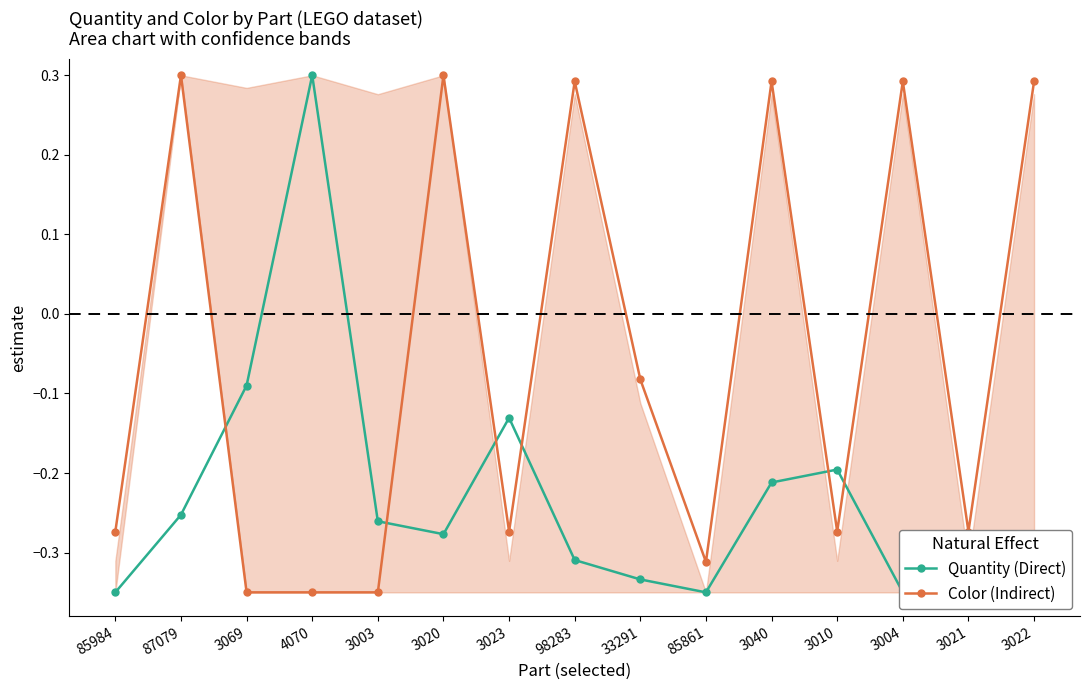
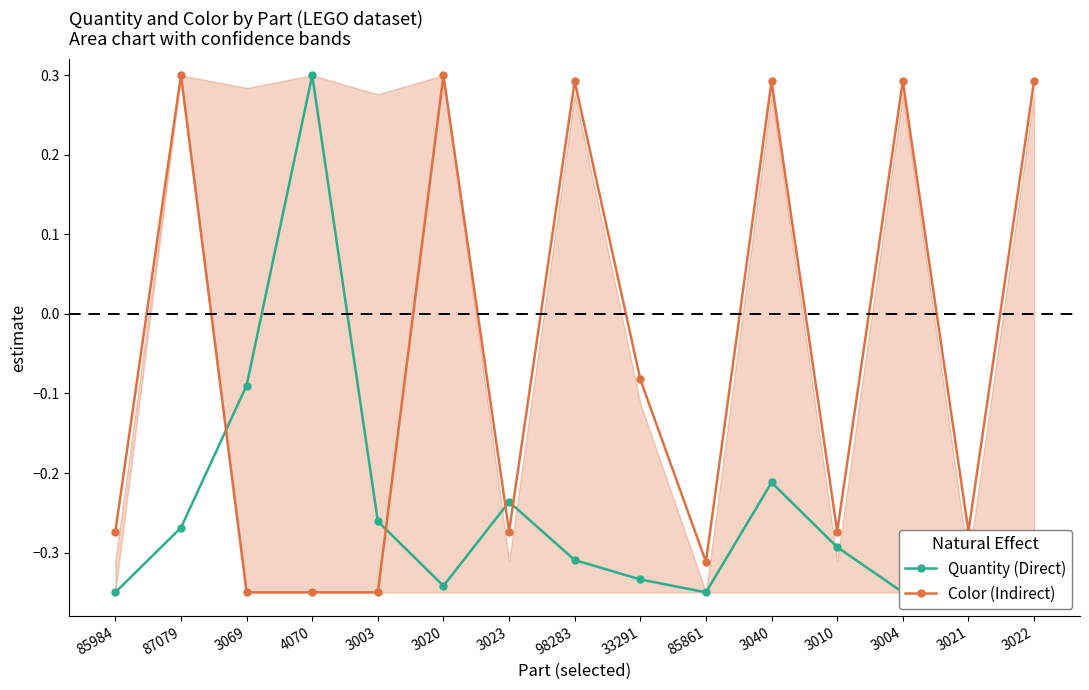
Quantity (Direct), 87079: -0.25 -> -0.27
Quantity (Direct), 3020: -0.28 -> -0.34
Quantity (Direct), 3023: -0.13 -> -0.24
Quantity (Direct), 3010: -0.20 -> -0.29
